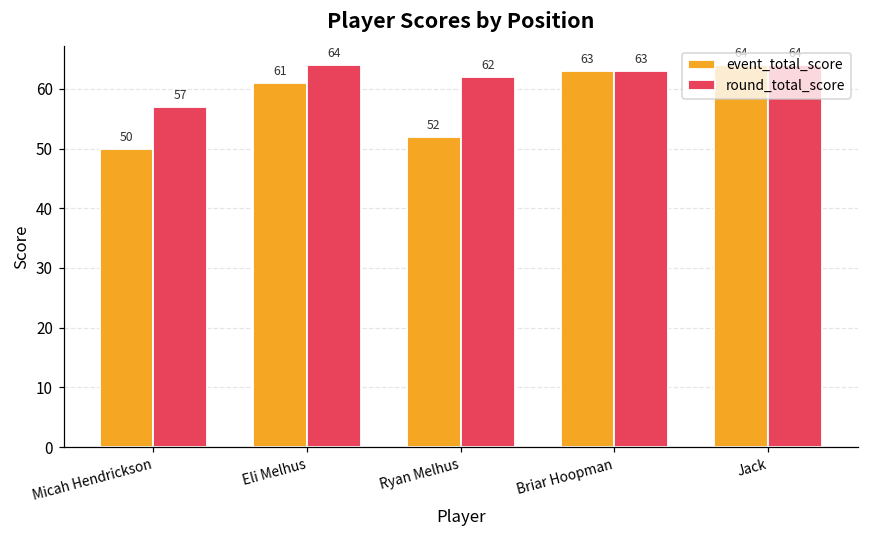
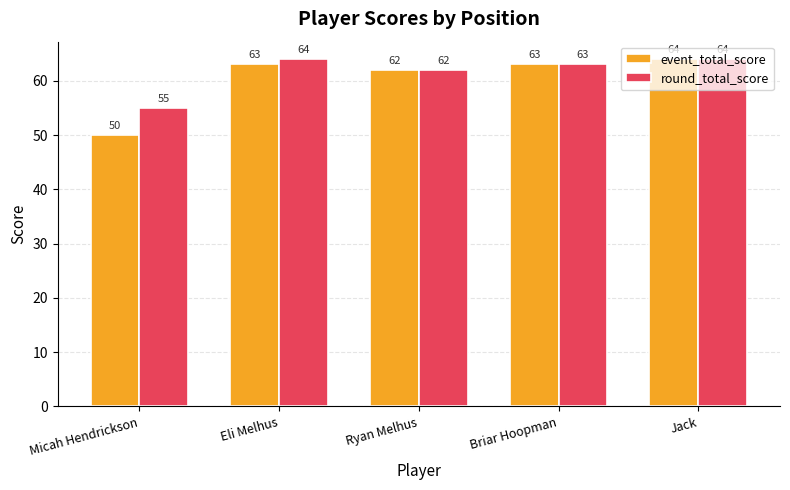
round_total_score, Micah Hendrickson: 57 -> 55
event_total_score, Eli Melhus: 61 -> 63
event_total_score, Ryan Melhus: 52 -> 62
